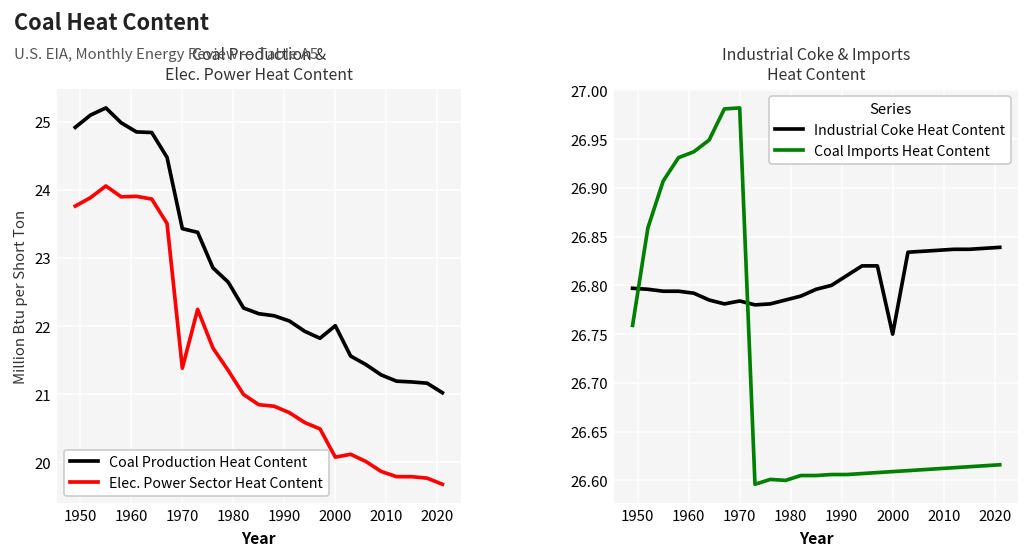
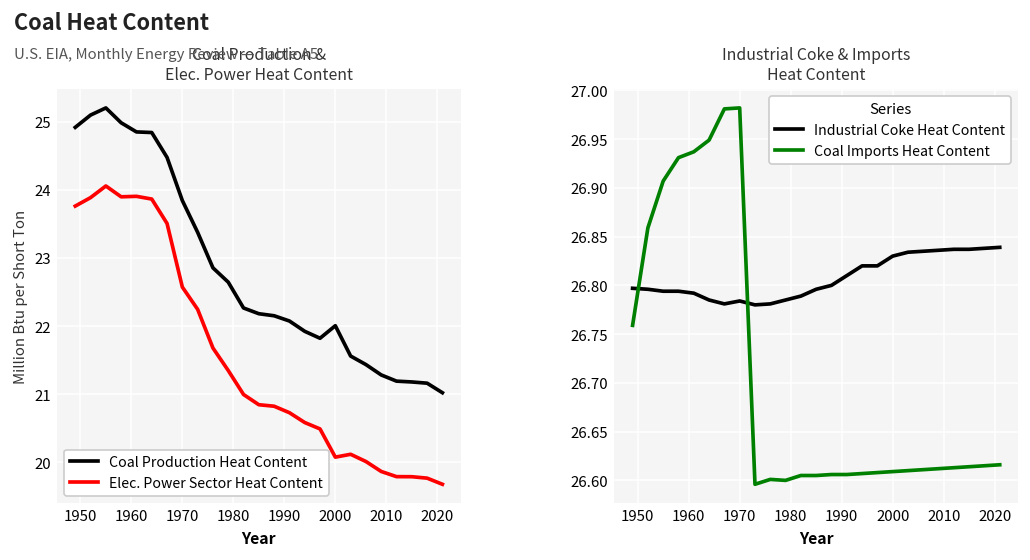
Coal Production & Elec. Power Heat Content, Coal Production Heat Content, 1970: 23.4 -> 23.8
Coal Production & Elec. Power Heat Content, Elec. Power Sector Heat Content, 1970: 21.4 -> 22.6
Industrial Coke & Imports Heat Content, Industrial Coke Heat Content, 2000: 26.75 -> 26.83
